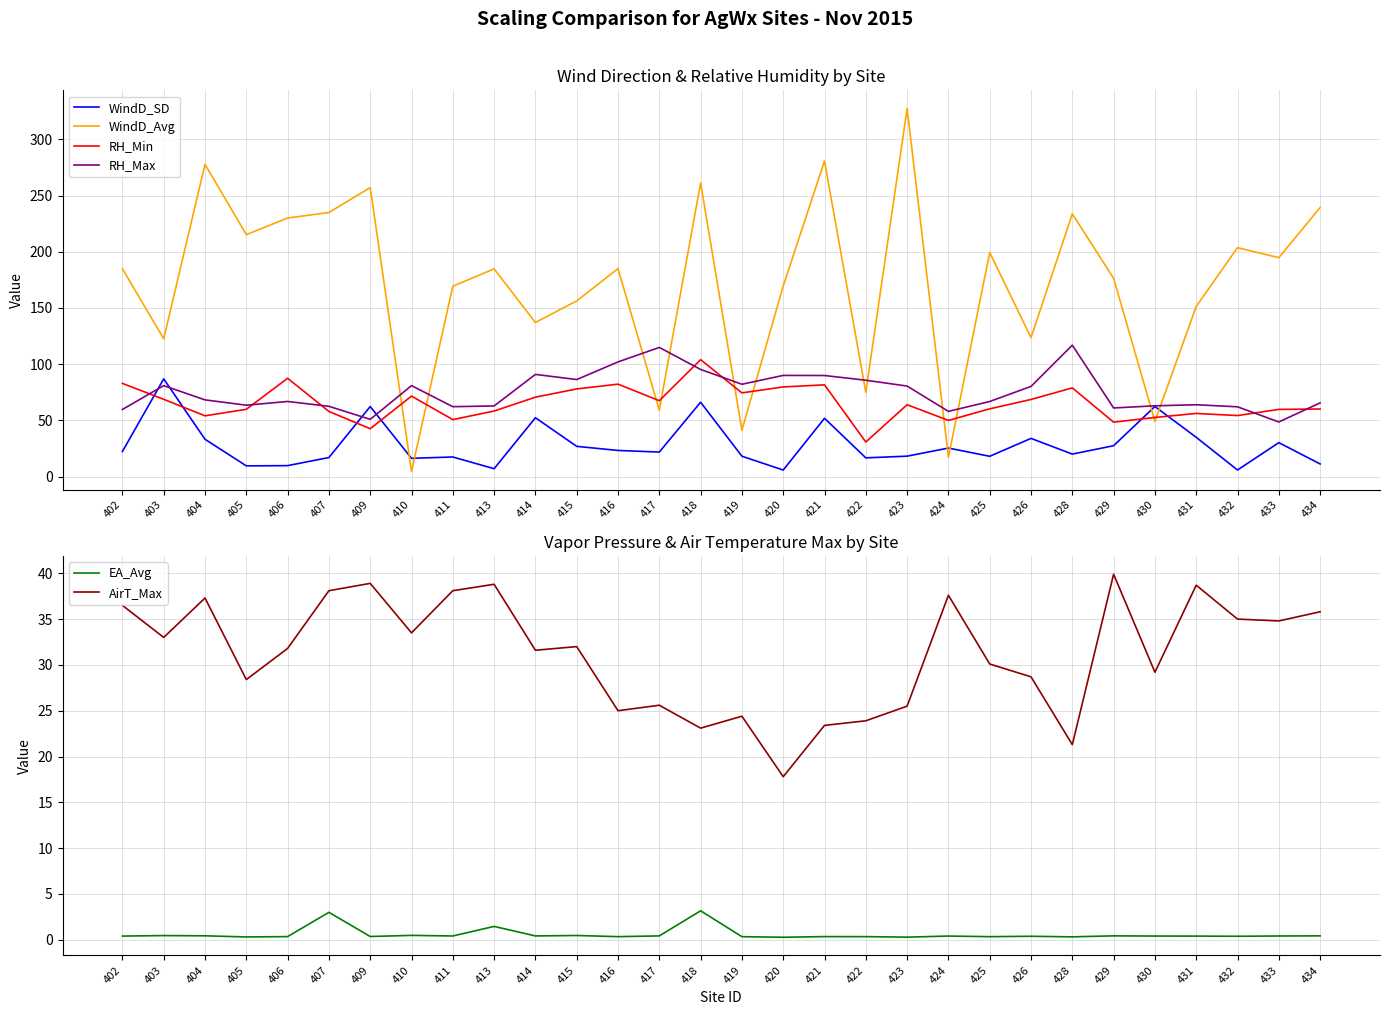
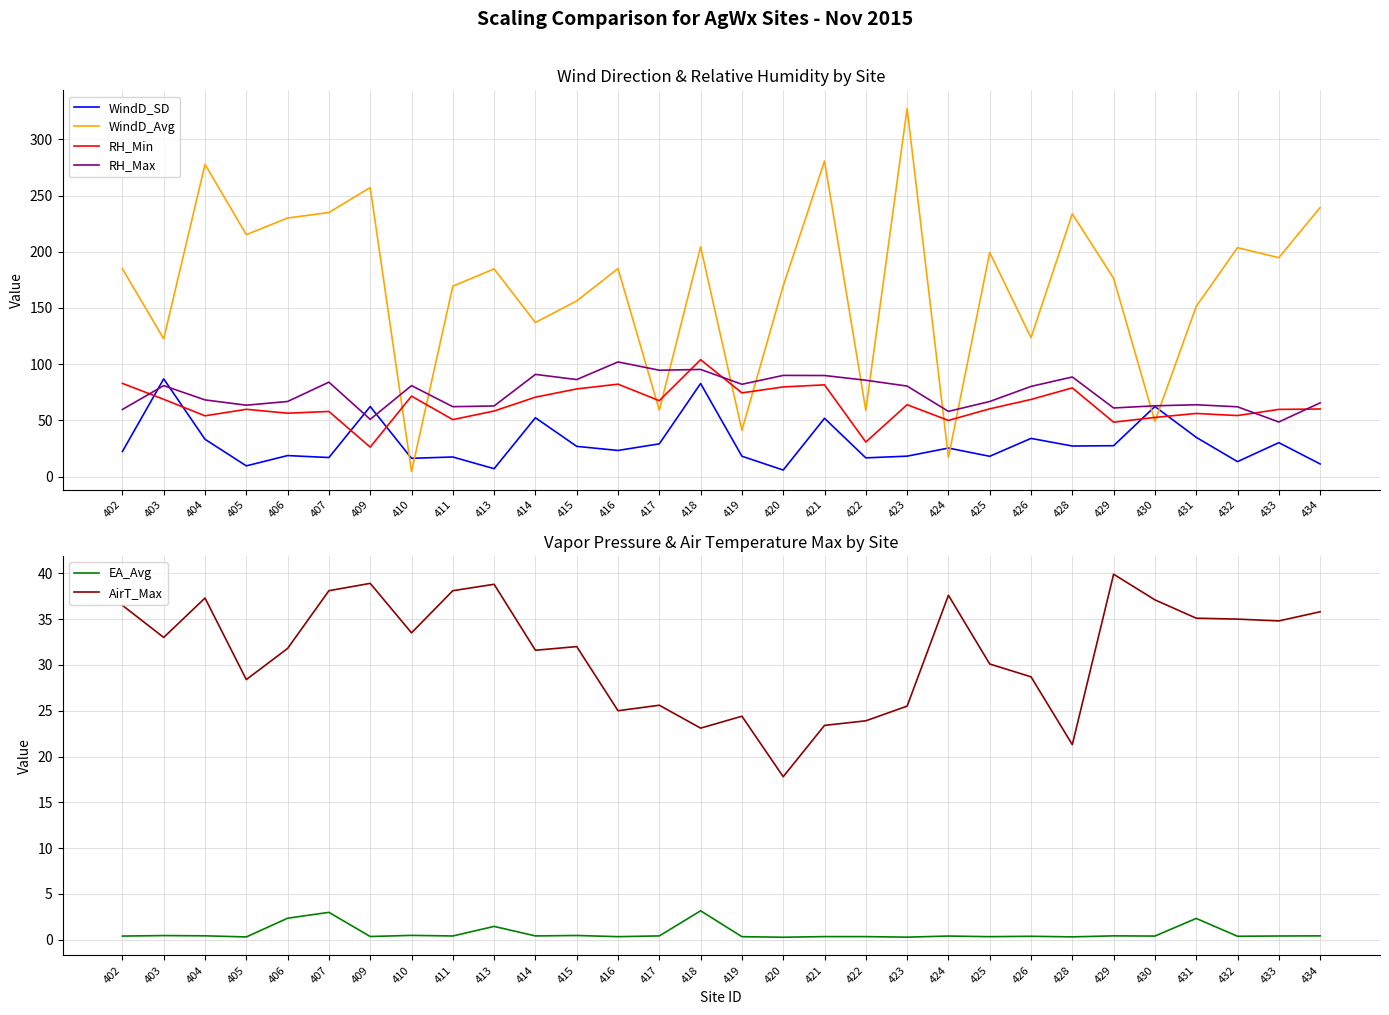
Wind Direction & Relative Humidity by Site, WindD_SD, 406: 10 -> 19
Wind Direction & Relative Humidity by Site, RH_Min, 406: 87 -> 56
Wind Direction & Relative Humidity by Site, RH_Max, 407: 62 -> 84
Wind Direction & Relative Humidity by Site, RH_Min, 409: 43 -> 26
Wind Direction & Relative Humidity by Site, WindD_SD, 417: 22 -> 29
Wind Direction & Relative Humidity by Site, RH_Max, 417: 115 -> 95
Wind Direction & Relative Humidity by Site, WindD_SD, 418: 66 -> 83
Wind Direction & Relative Humidity by Site, WindD_Avg, 418: 261 -> 204
Wind Direction & Relative Humidity by Site, WindD_Avg, 422: 75 -> 59
Wind Direction & Relative Humidity by Site, WindD_SD, 428: 20 -> 27
Wind Direction & Relative Humidity by Site, RH_Max, 428: 117 -> 89
Wind Direction & Relative Humidity by Site, WindD_SD, 432: 6 -> 13
Vapor Pressure & Air Temperature Max by Site, EA_Avg, 406: 0 -> 2
Vapor Pressure & Air Temperature Max by Site, AirT_Max, 430: 29 -> 37
Vapor Pressure & Air Temperature Max by Site, EA_Avg, 431: 0 -> 2
Vapor Pressure & Air Temperature Max by Site, AirT_Max, 431: 39 -> 35
